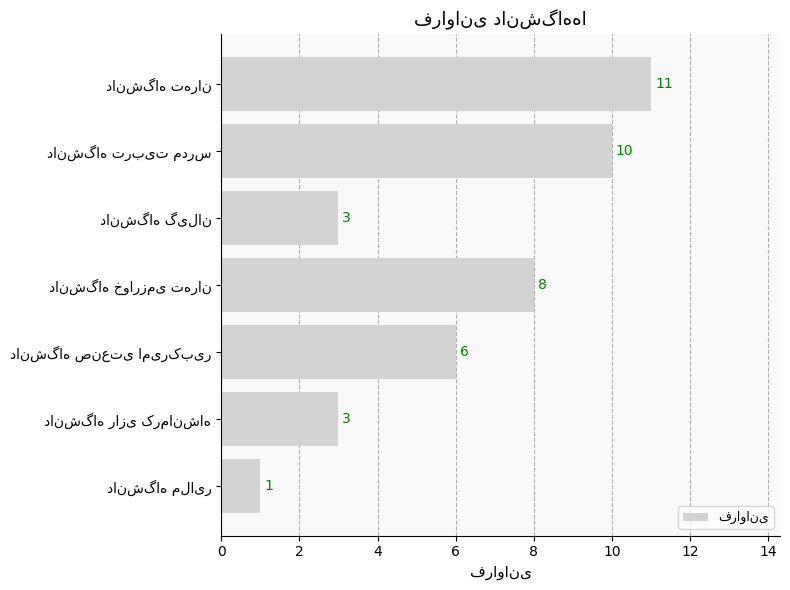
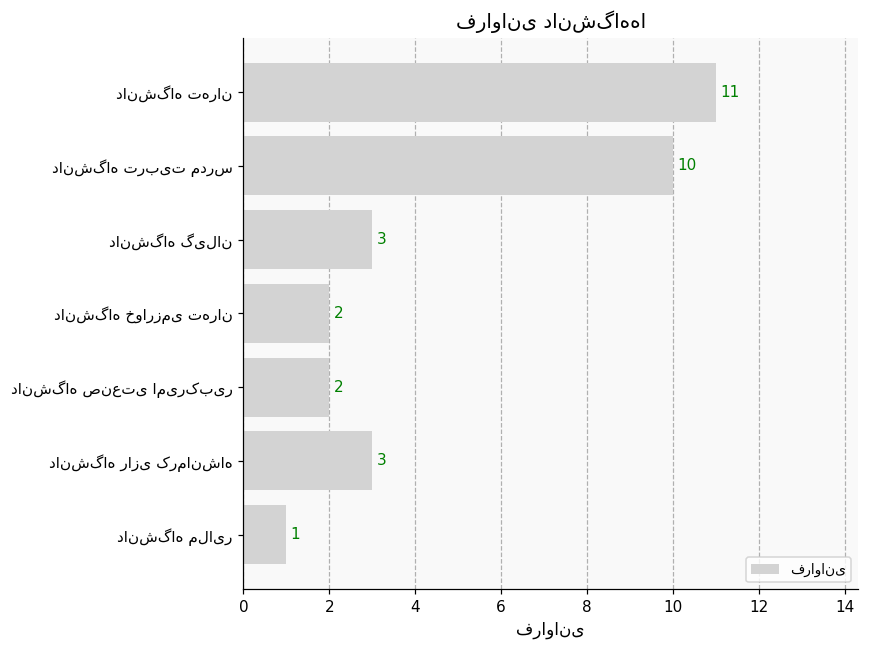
دانشگاه خوارزمی تهران: 8 -> 2
دانشگاه صنعتی امیرکبیر: 6 -> 2
